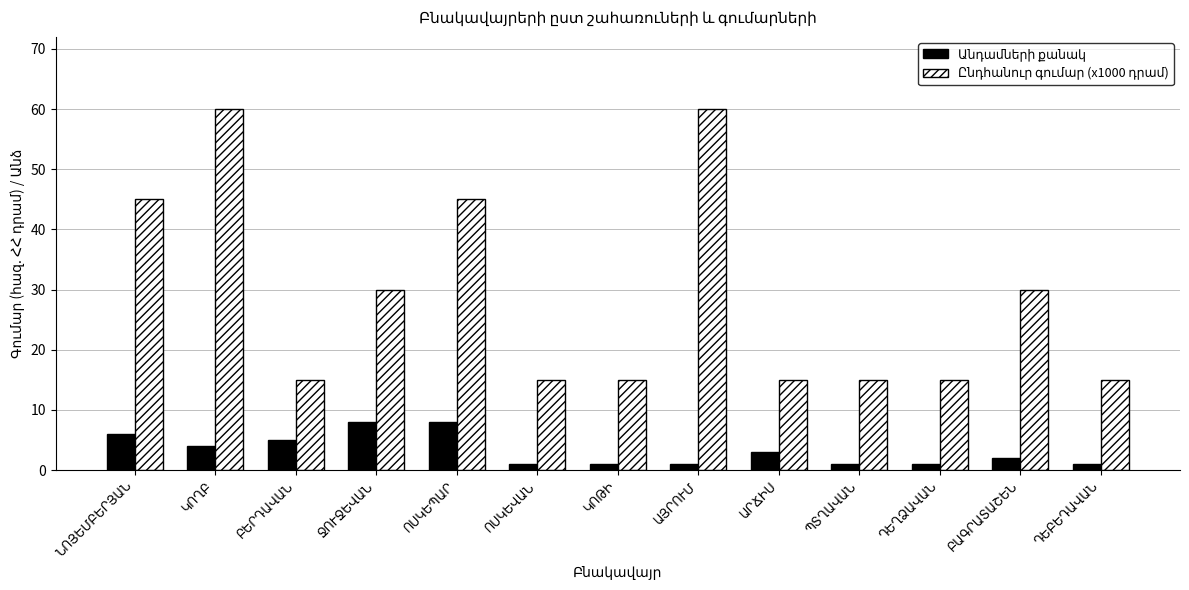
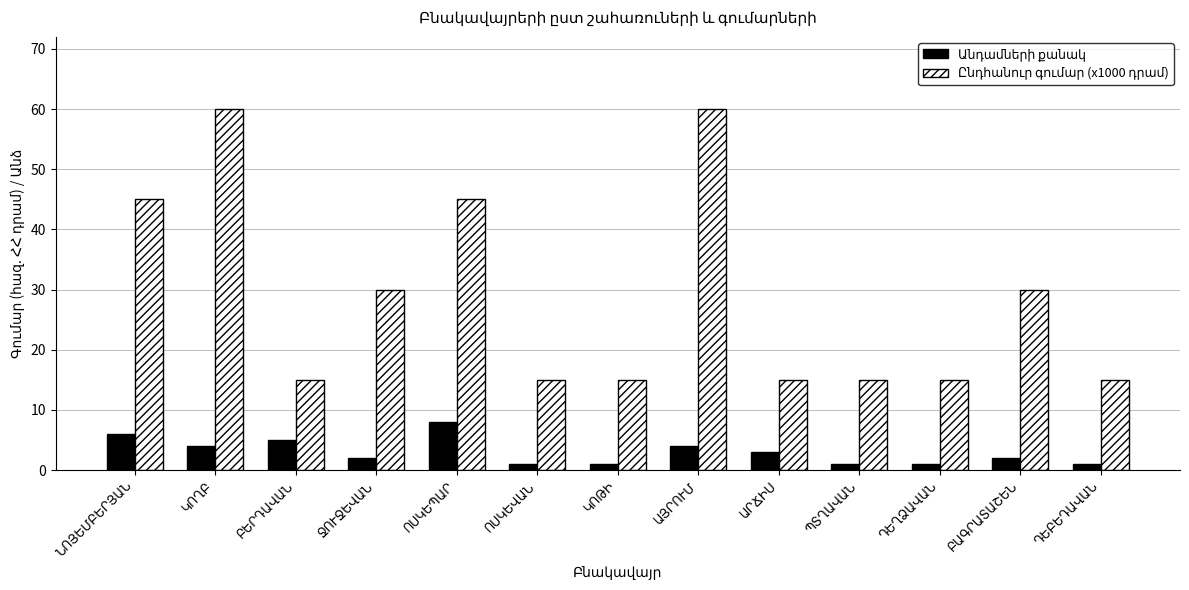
Անդամների քանակ, ՋՈՒՋԵՎԱՆ: 8 -> 2
Անդամների քանակ, ԱՅՐՈՒՄ: 1 -> 4
